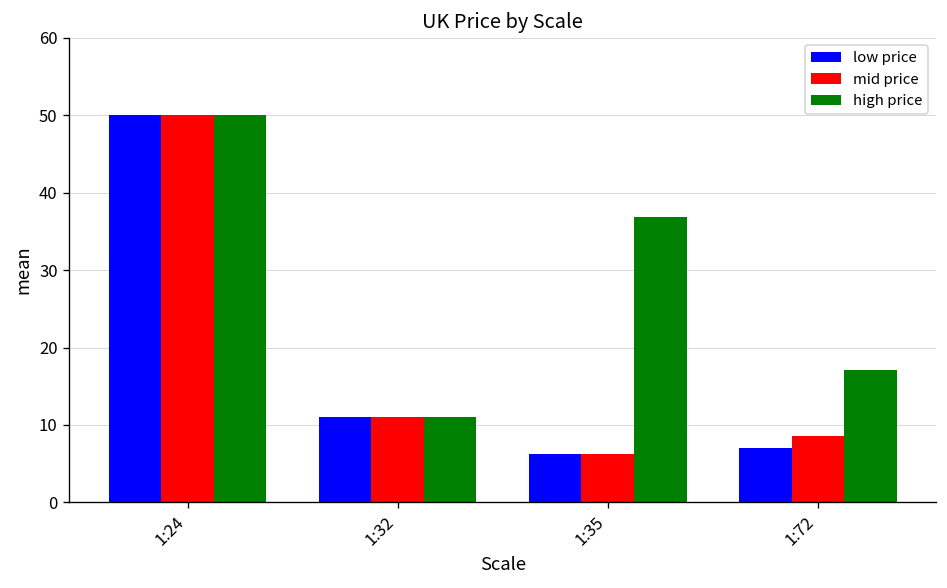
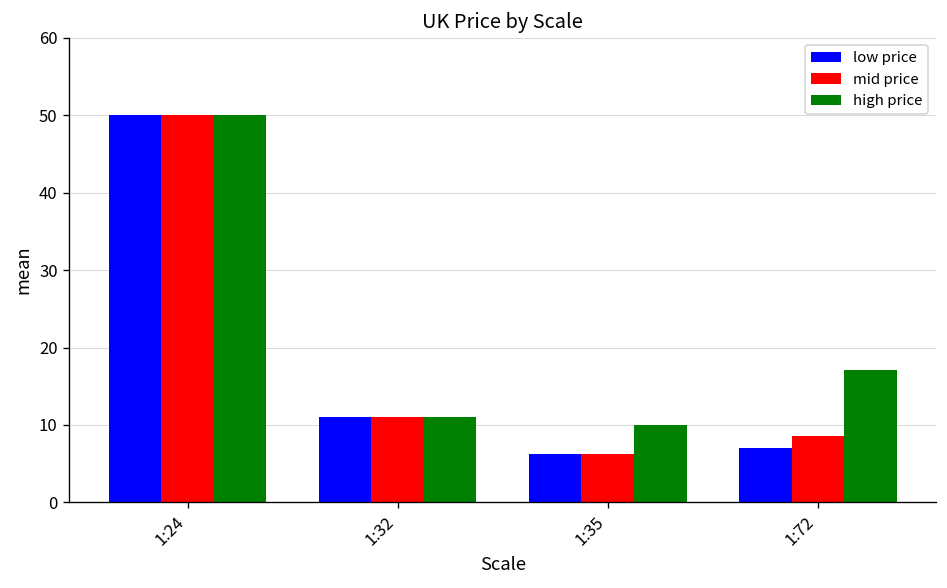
high price, 1:35: 37 -> 10
